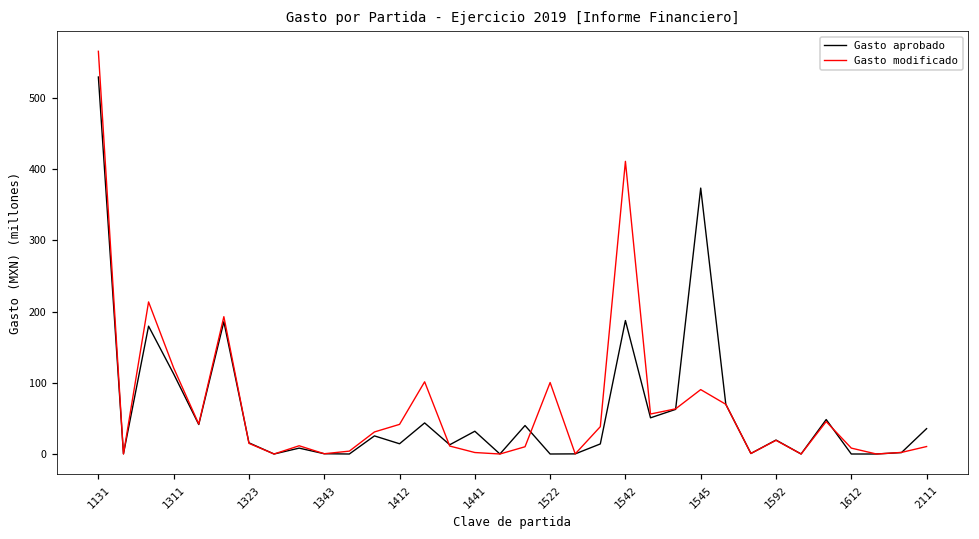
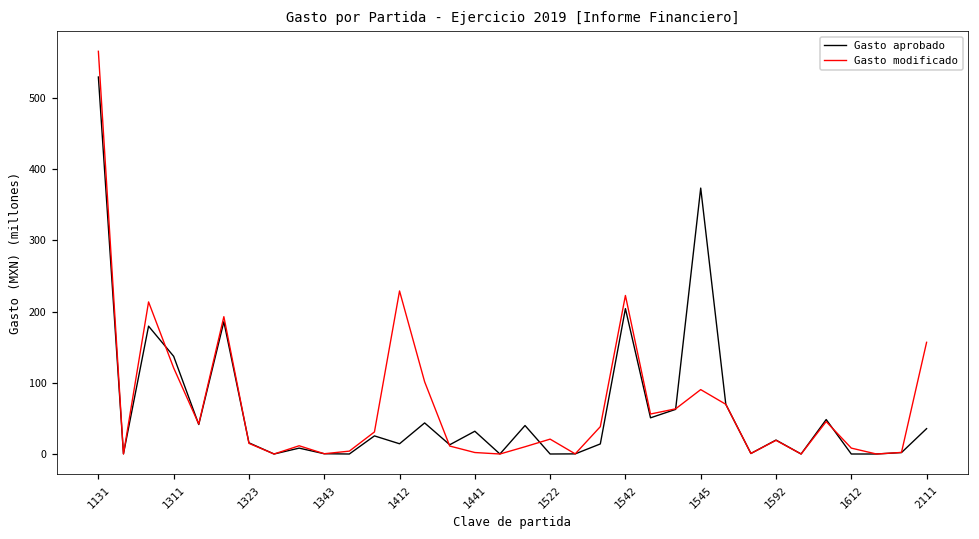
Gasto aprobado, 1311: 110 -> 140
Gasto modificado, 1412: 40 -> 230
Gasto modificado, 1522: 100 -> 20
Gasto aprobado, 1542: 190 -> 200
Gasto modificado, 1542: 410 -> 220
Gasto modificado, 2111: 10 -> 160
